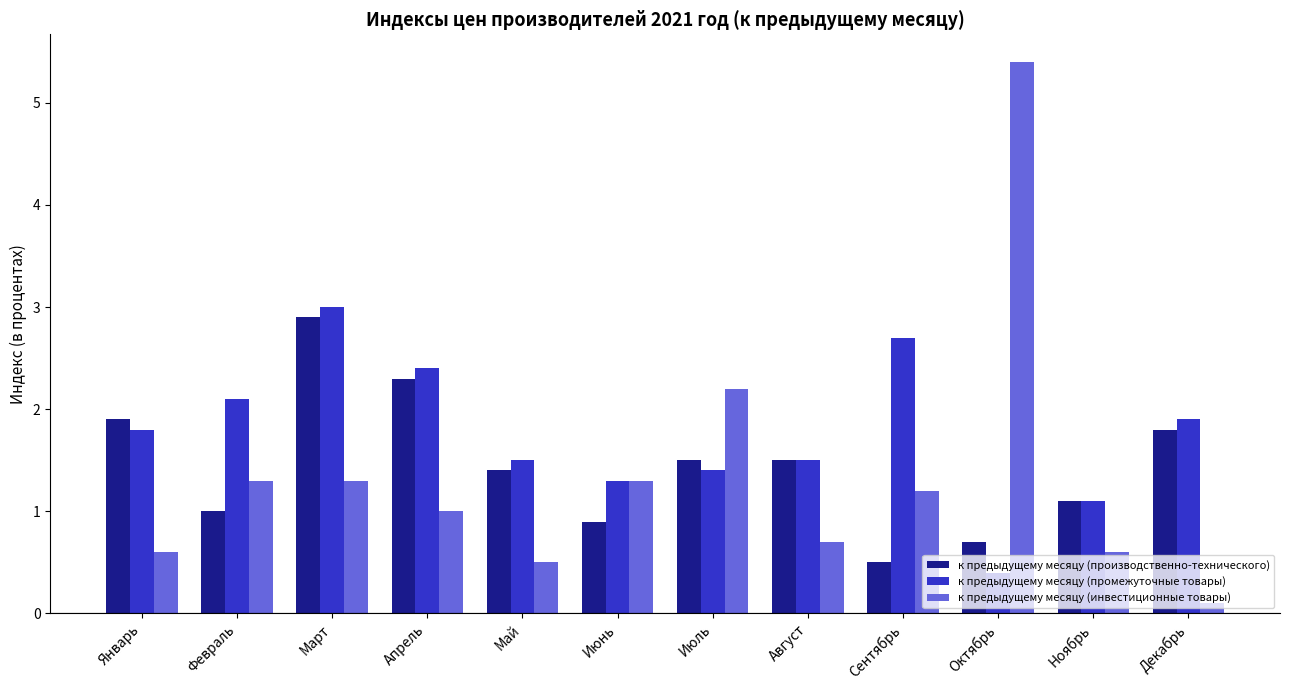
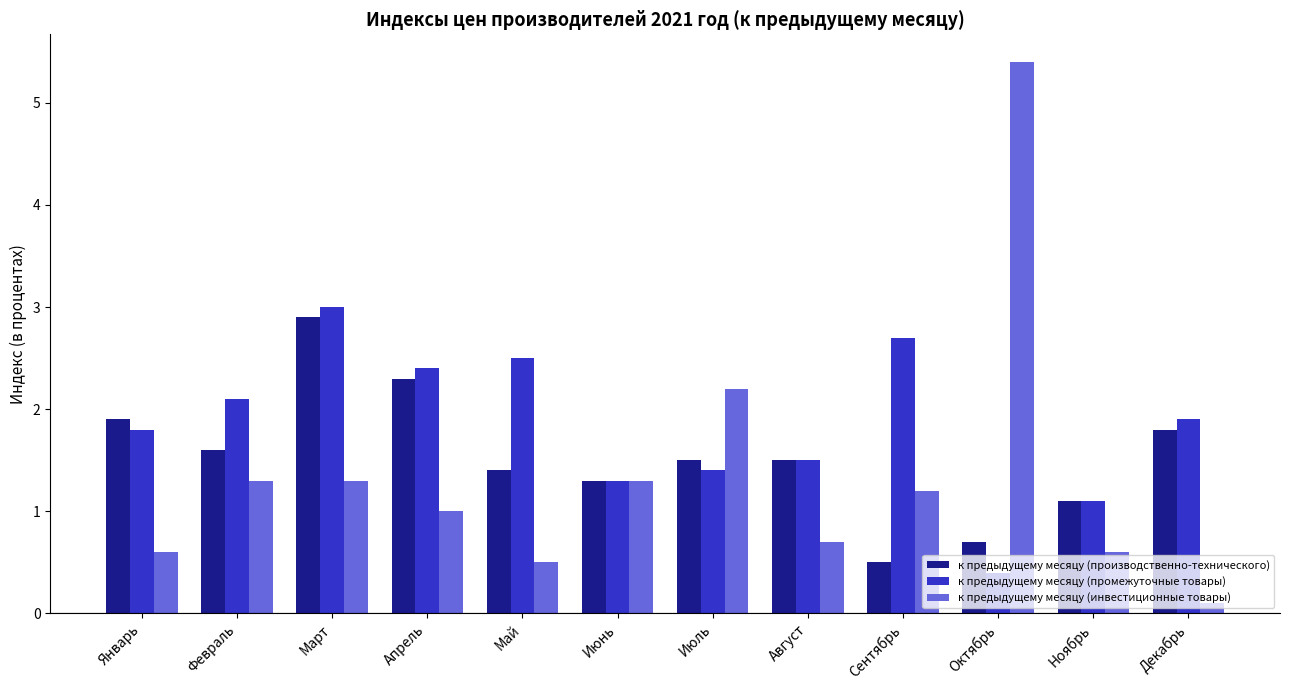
к предыдущему месяцу (производственно-технического), Февраль: 1.00 -> 1.60
к предыдущему месяцу (промежуточные товары), Май: 1.50 -> 2.50
к предыдущему месяцу (производственно-технического), Июнь: 0.90 -> 1.30
